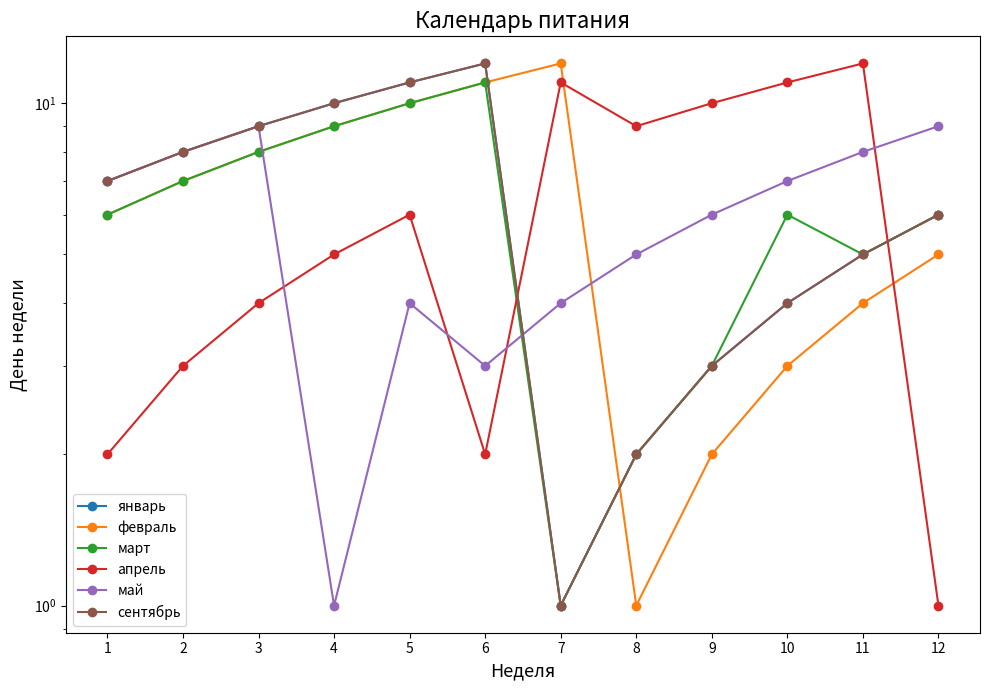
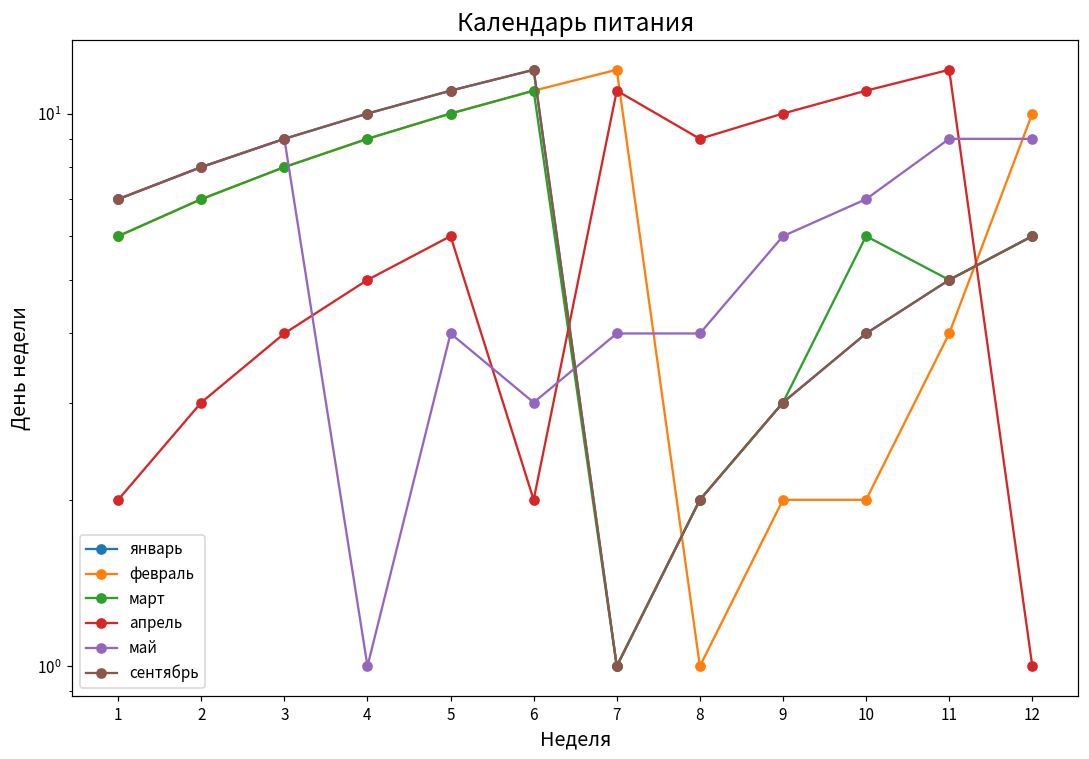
май, 8: 5 -> 4
февраль, 10: 3 -> 2
май, 11: 8 -> 9
февраль, 12: 5 -> 10
